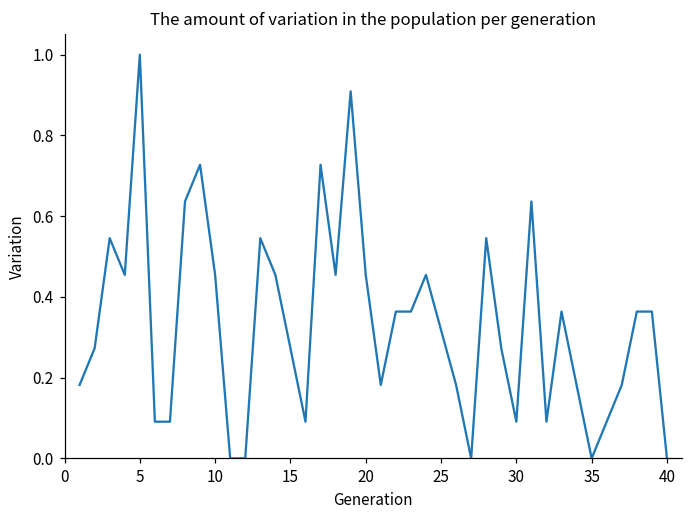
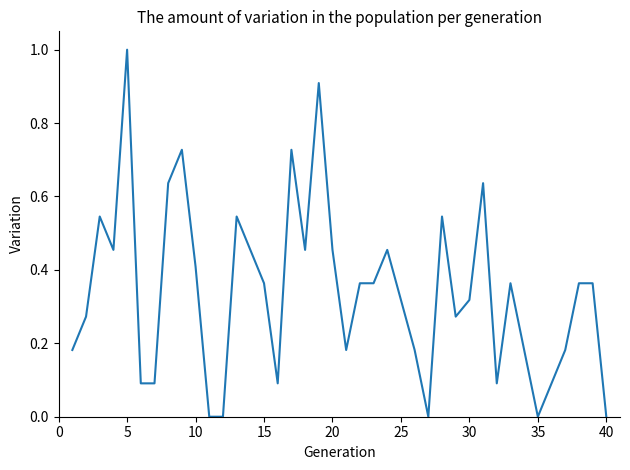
10: 0.45 -> 0.41
15: 0.27 -> 0.36
30: 0.09 -> 0.32
